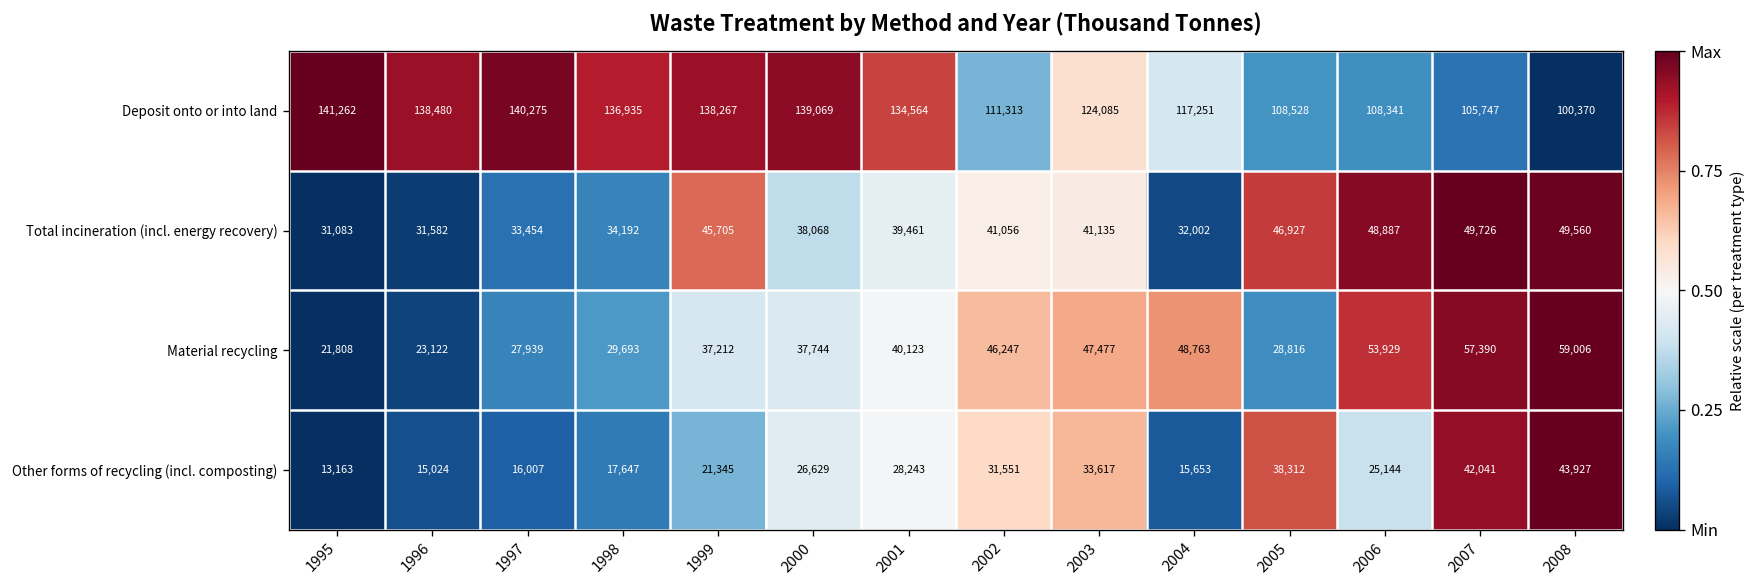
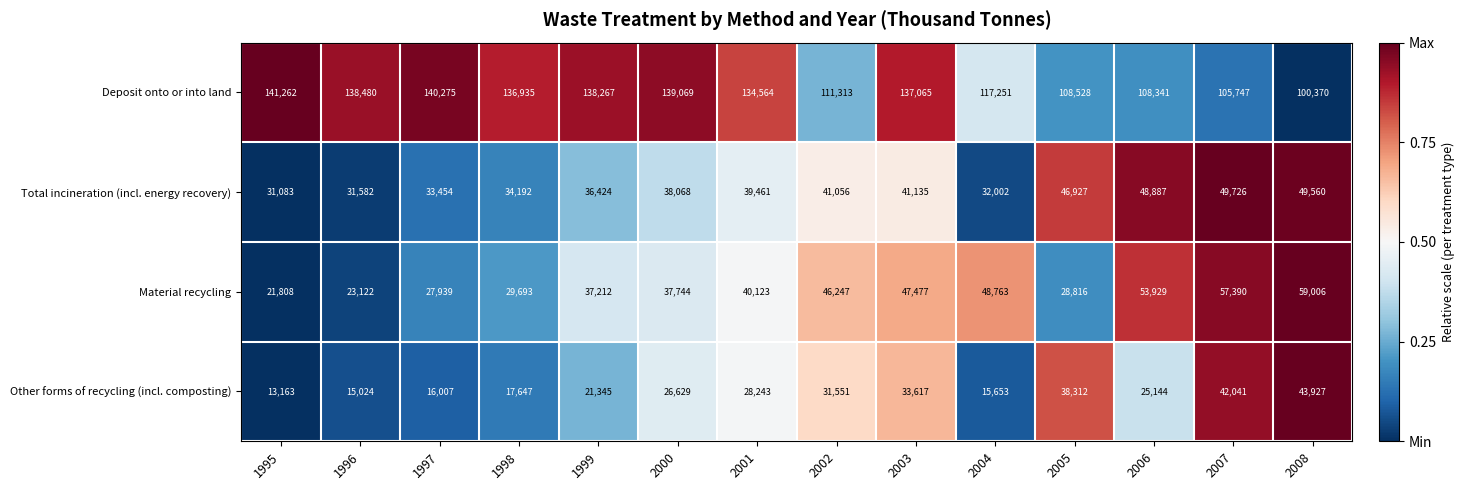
Deposit onto or into land, 2003: 124,085 -> 137,065
Total incineration (incl. energy recovery), 1999: 45,705 -> 36,424
